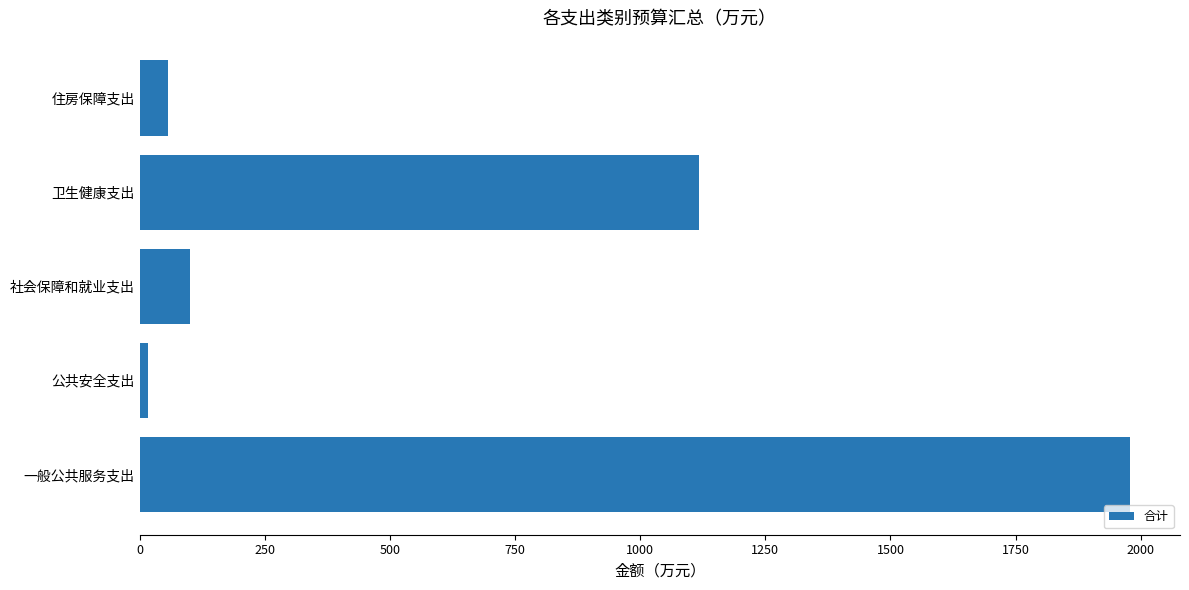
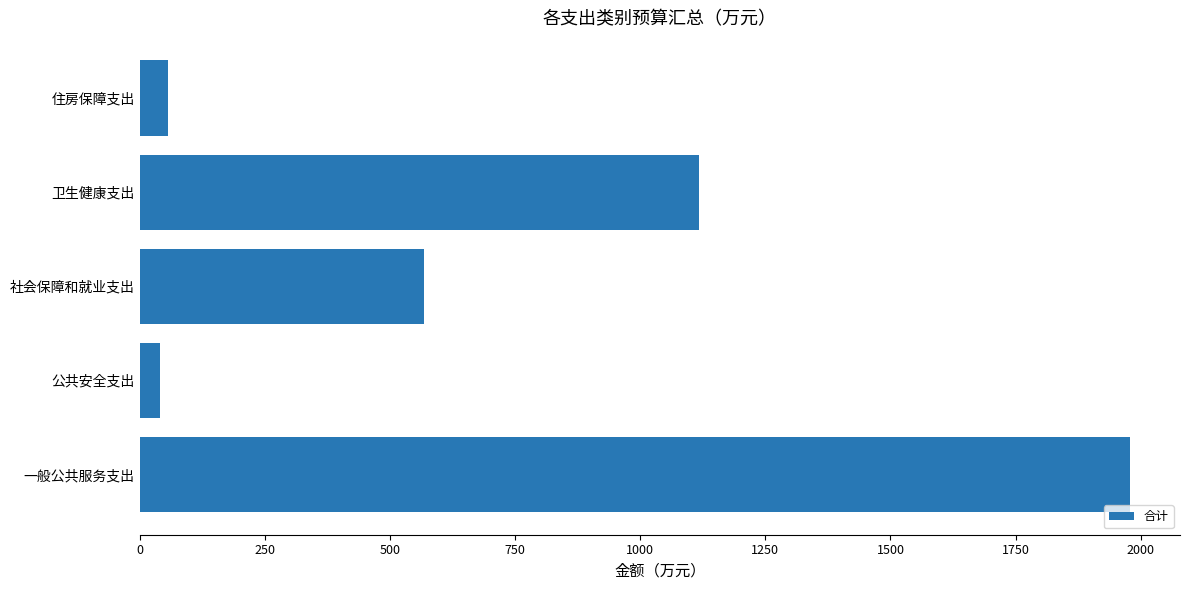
社会保障和就业支出: 100 -> 570
公共安全支出: 20 -> 40
